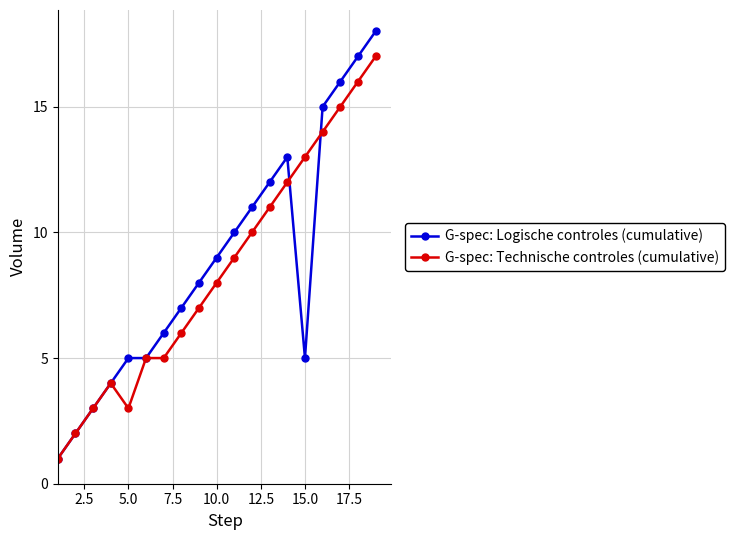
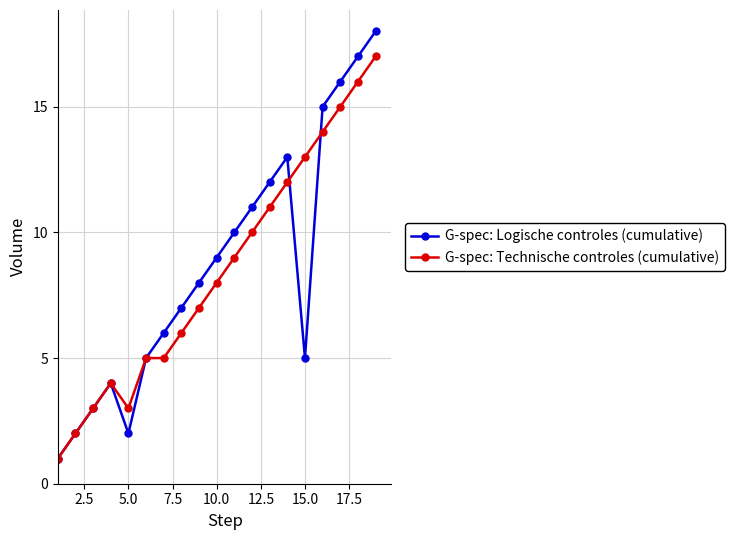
G-spec: Logische controles (cumulative), 5.0: 5 -> 2
